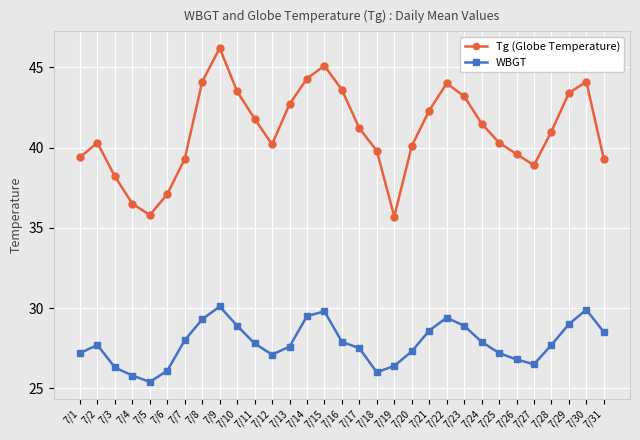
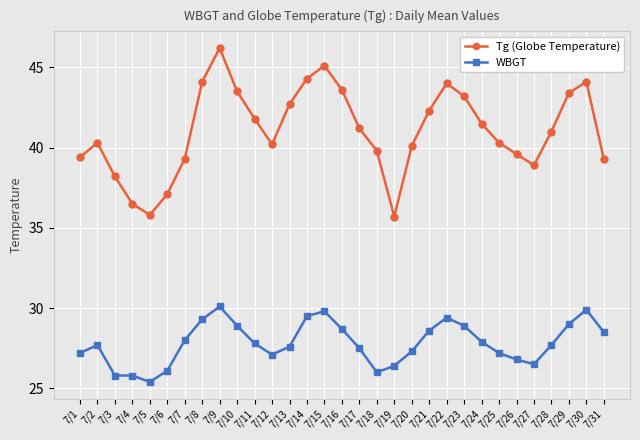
WBGT, 7/3: 26.3 -> 25.8
WBGT, 7/16: 27.9 -> 28.7
